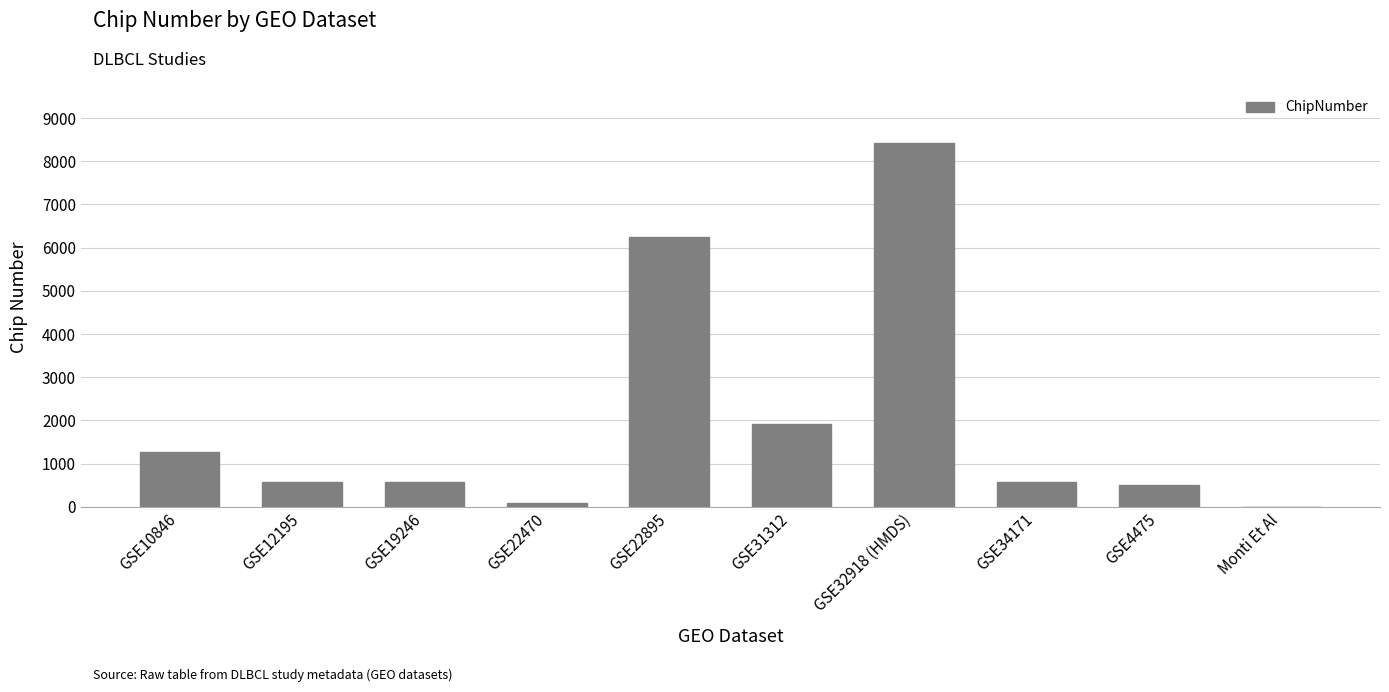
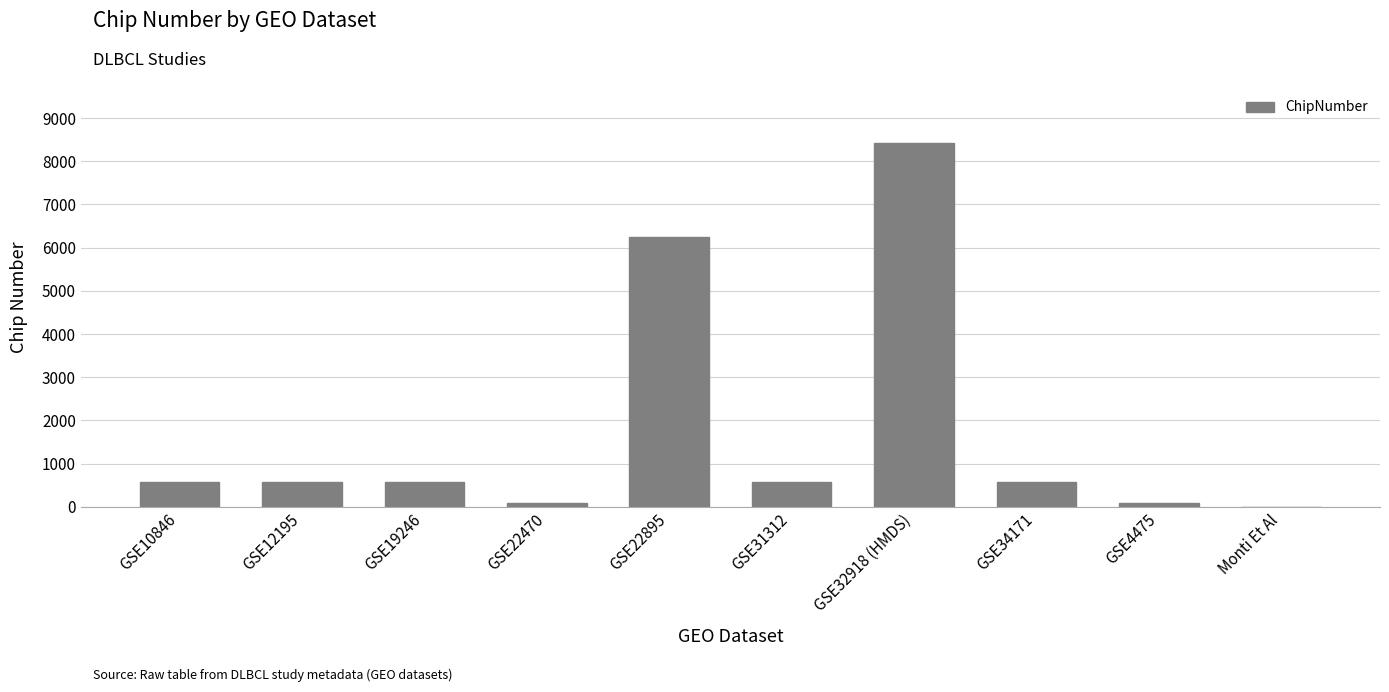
GSE10846: 1300 -> 600
GSE31312: 1900 -> 600
GSE4475: 500 -> 100
